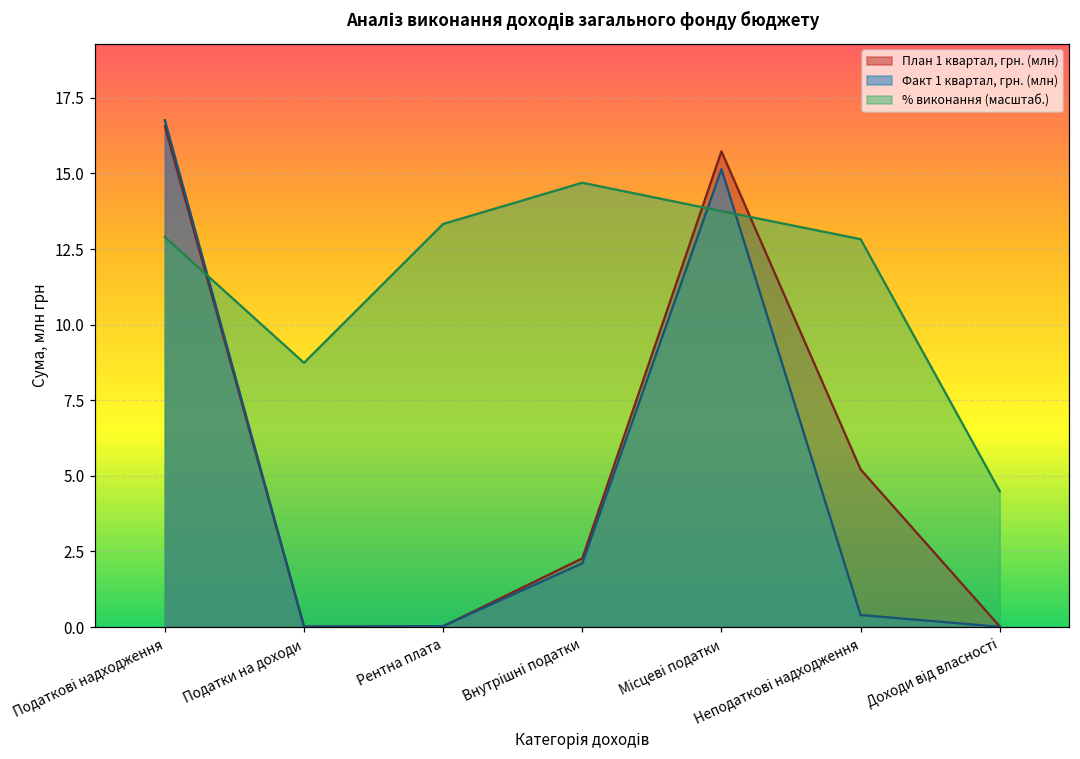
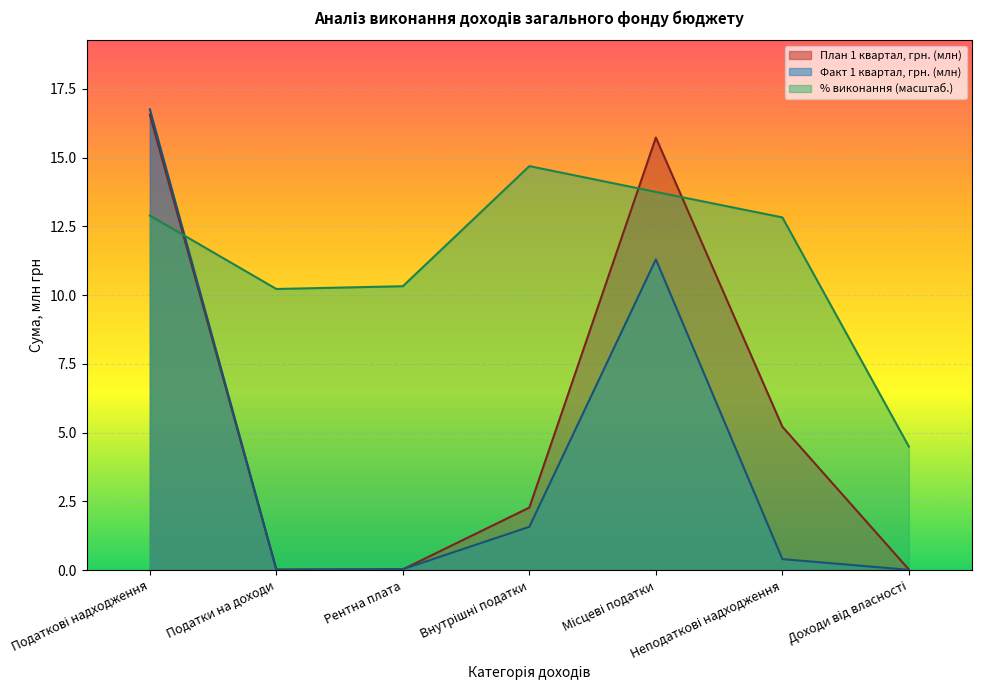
% виконання (масштаб.), Податки на доходи: 8.7 -> 10.2
% виконання (масштаб.), Рентна плата: 13.3 -> 10.3
Факт 1 квартал, грн. (млн), Внутрішні податки: 2.1 -> 1.6
Факт 1 квартал, грн. (млн), Місцеві податки: 15.1 -> 11.3
